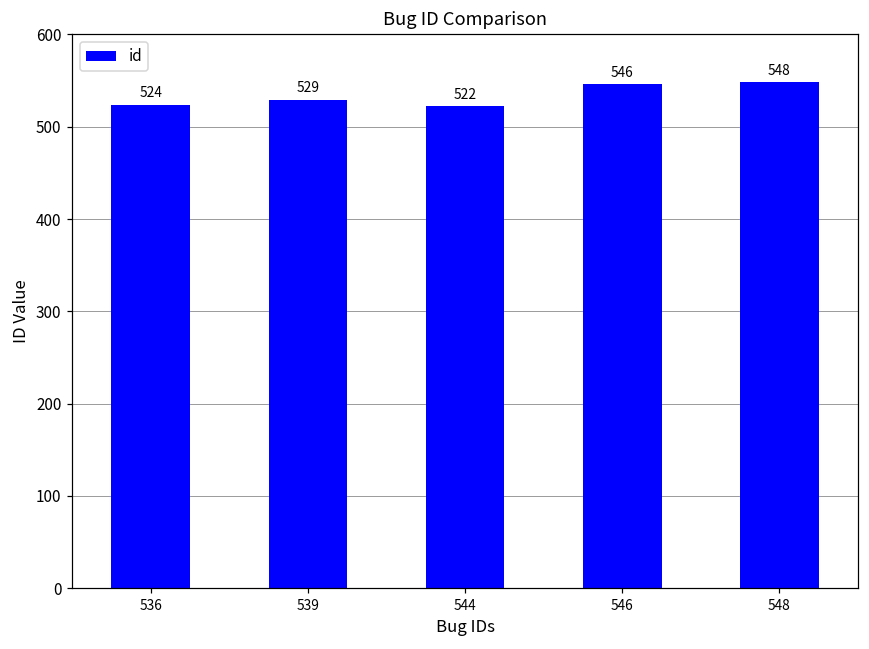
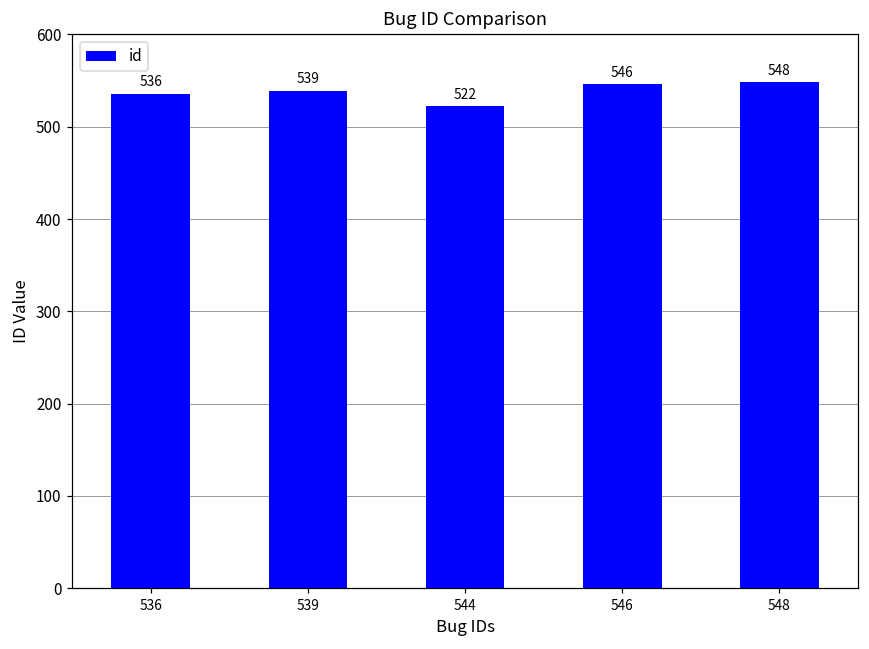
536: 524 -> 536
539: 529 -> 539
